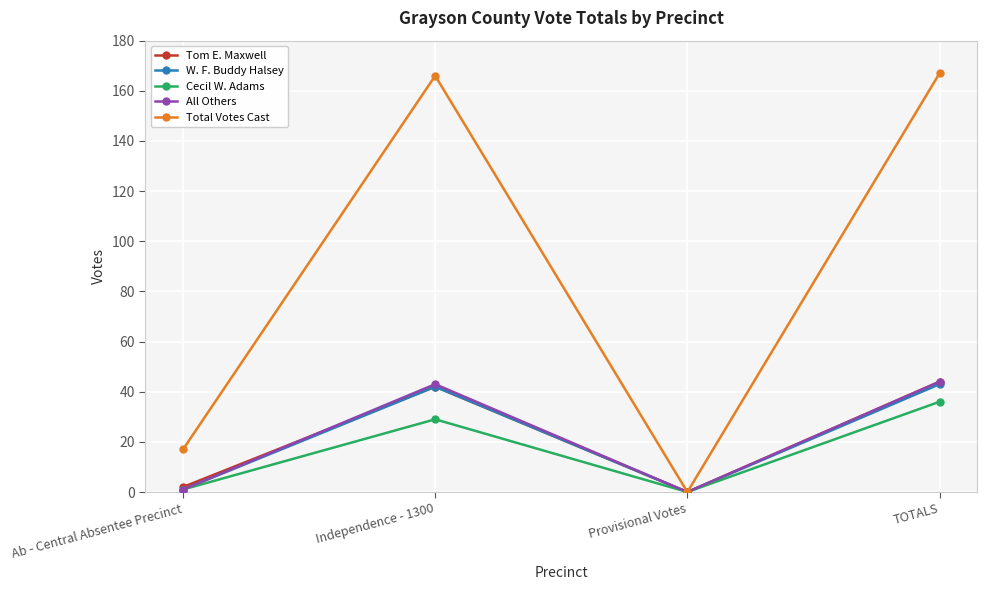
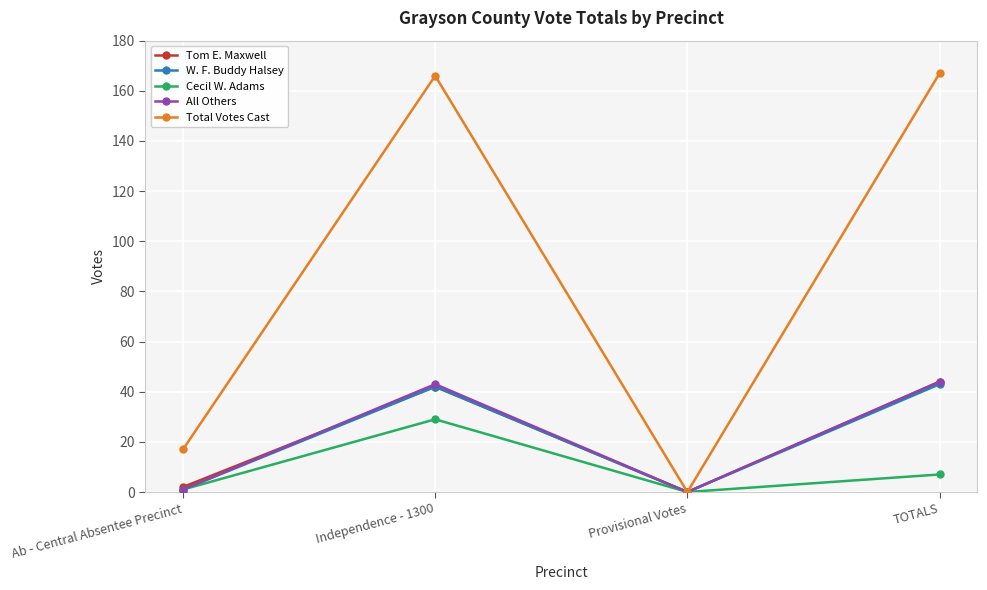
Cecil W. Adams, TOTALS: 36 -> 7
